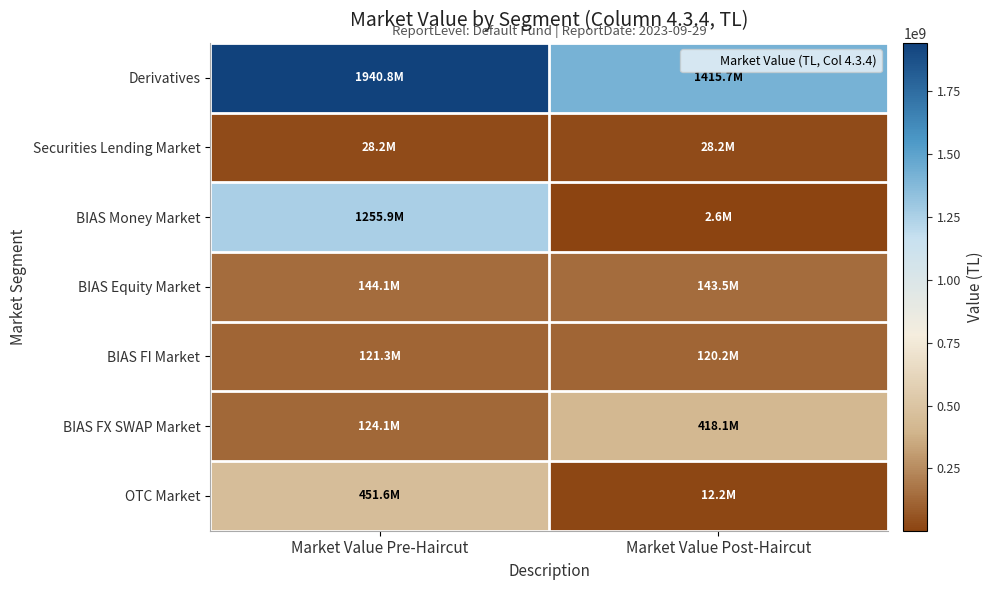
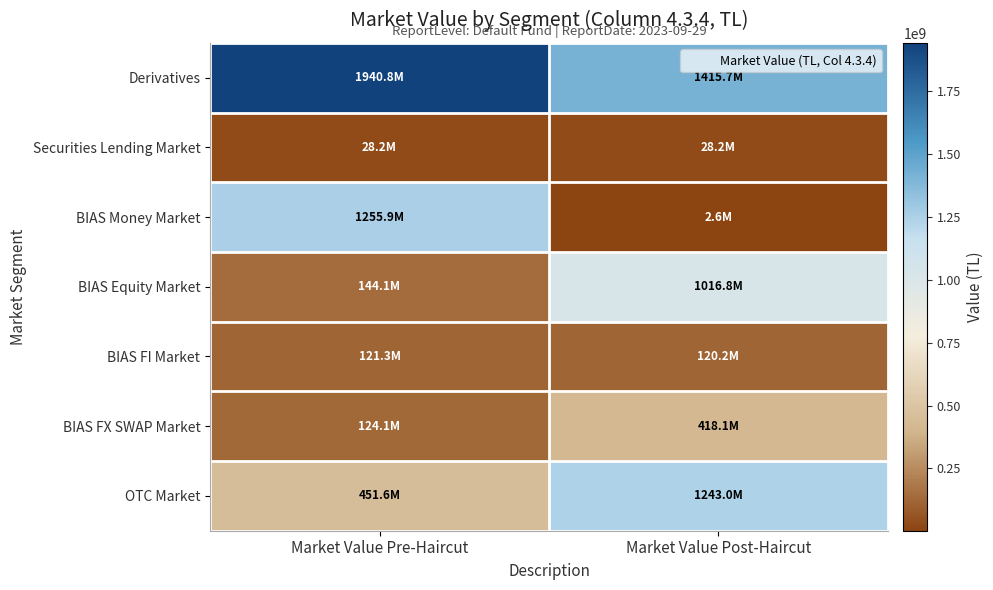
BIAS Equity Market, Market Value Post-Haircut: 143.5M -> 1016.8M
OTC Market, Market Value Post-Haircut: 12.2M -> 1243.0M
